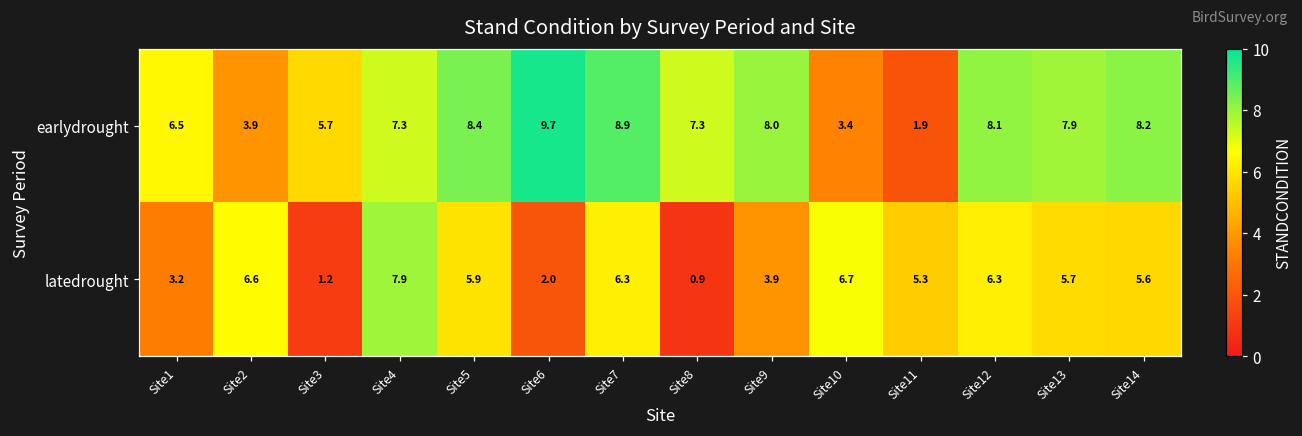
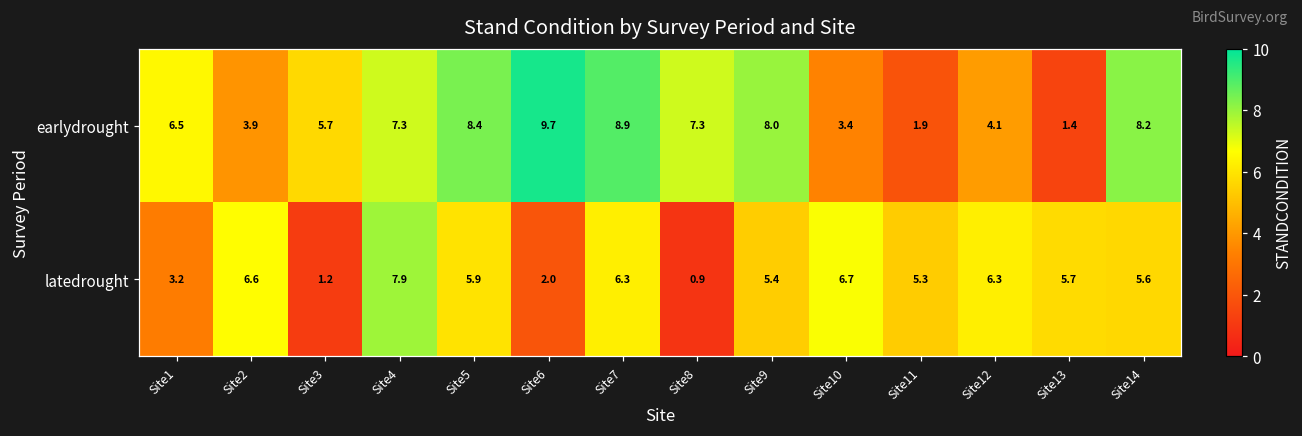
earlydrought, Site12: 8.1 -> 4.1
earlydrought, Site13: 7.9 -> 1.4
latedrought, Site9: 3.9 -> 5.4
